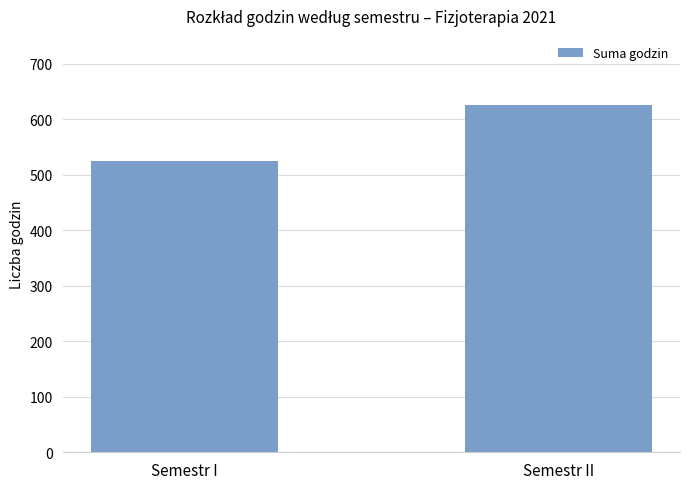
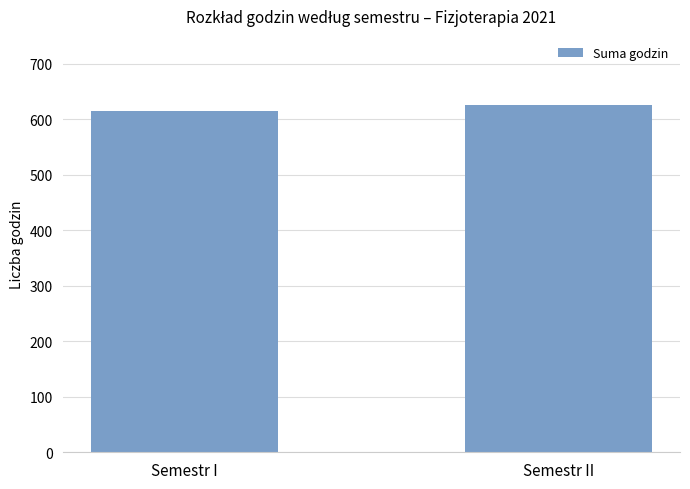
Semestr I: 520 -> 620
